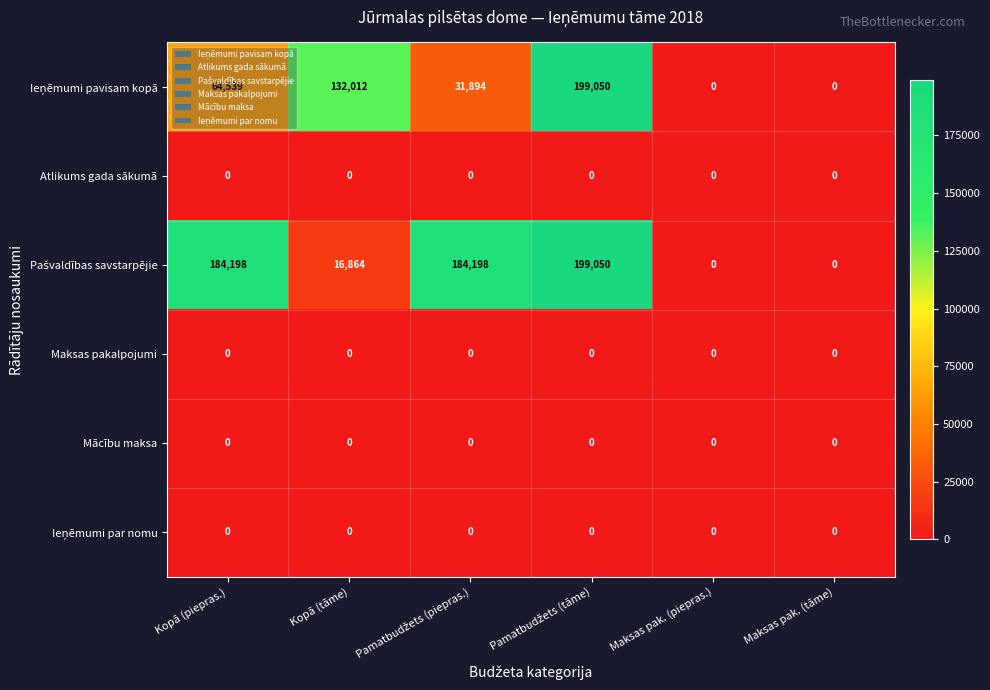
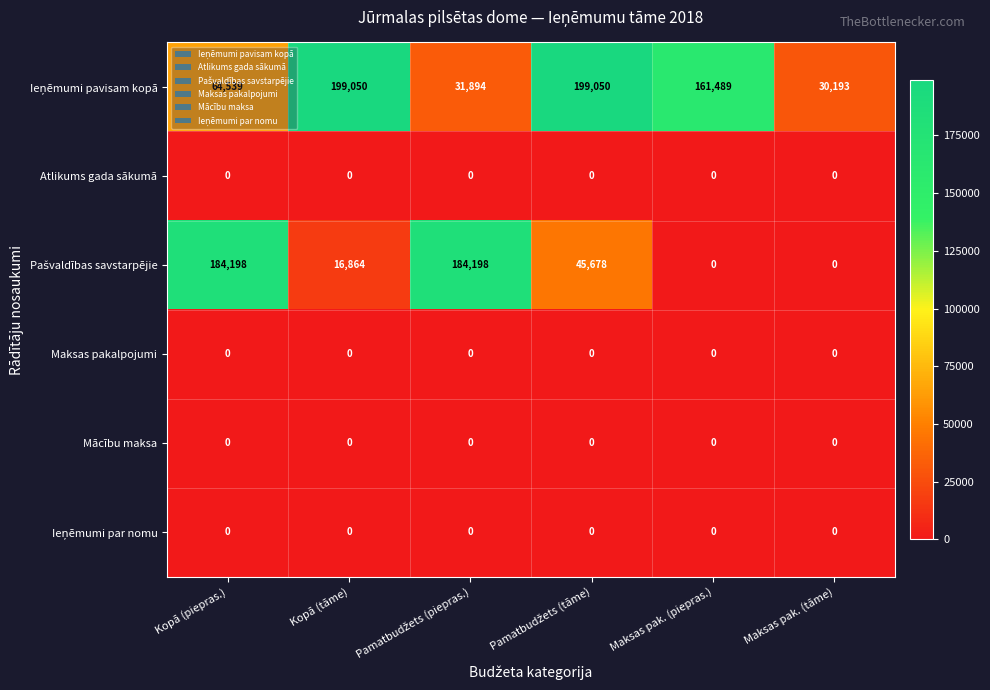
Ieņēmumi pavisam kopā, Kopā (tāme): 132,012 -> 199,050
Ieņēmumi pavisam kopā, Maksas pak. (piepras.): 0 -> 161,489
Ieņēmumi pavisam kopā, Maksas pak. (tāme): 0 -> 30,193
Pašvaldības savstarpējie, Pamatbudžets (tāme): 199,050 -> 45,678
